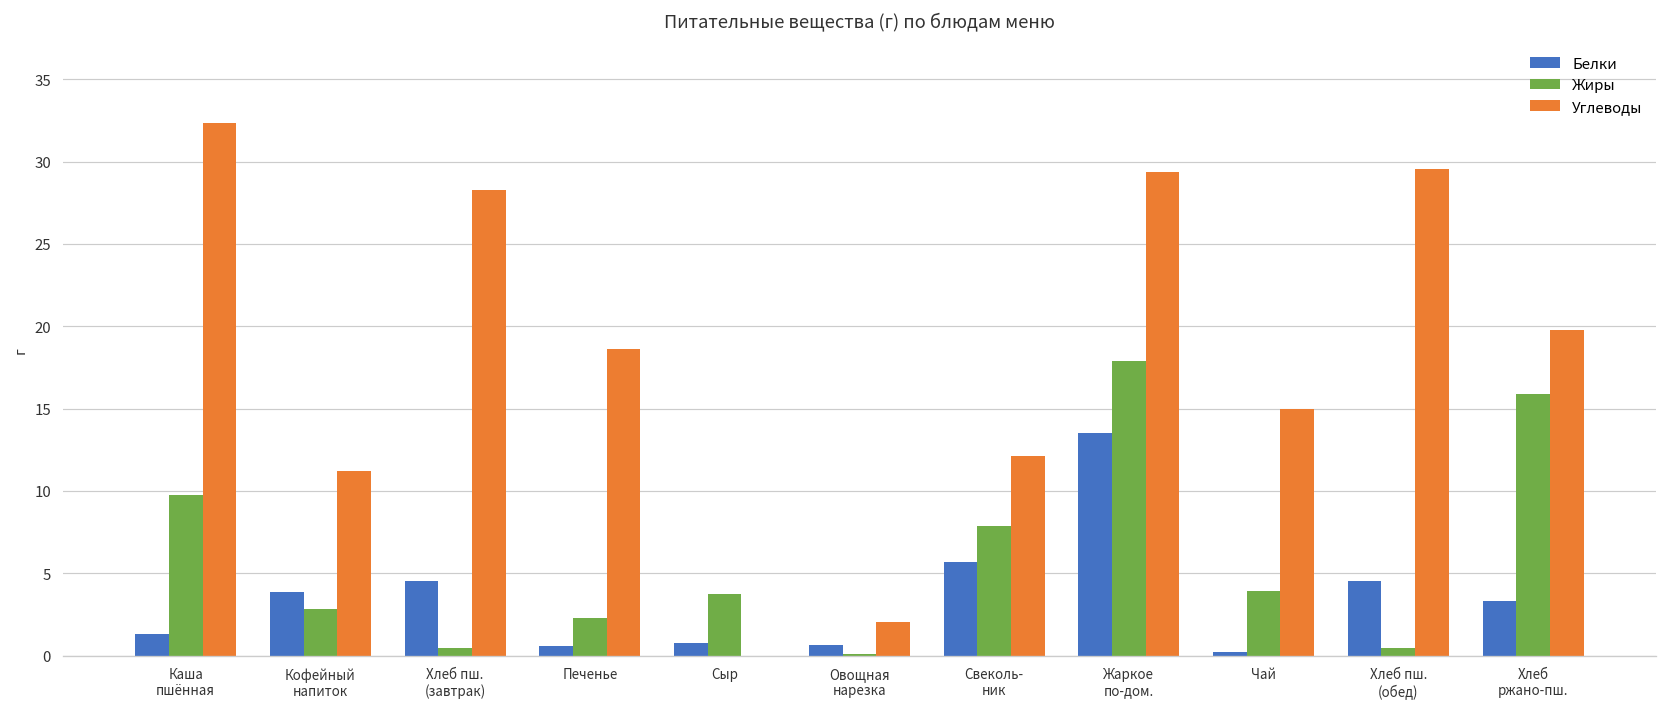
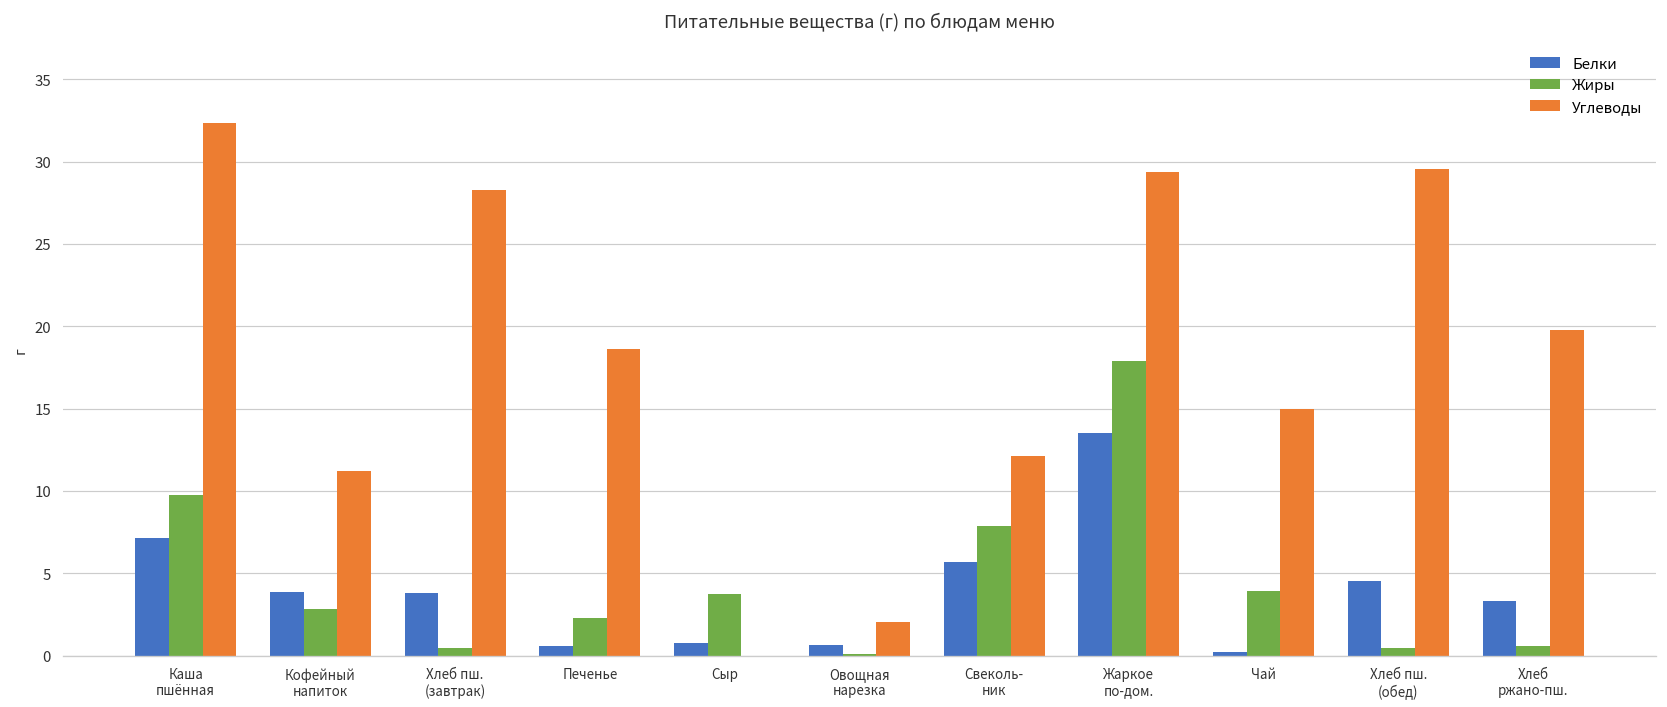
Белки, Каша пшённая: 1.3 -> 7.1
Белки, Хлеб пш. (завтрак): 4.6 -> 3.8
Жиры, Хлеб ржано-пш.: 15.9 -> 0.6
